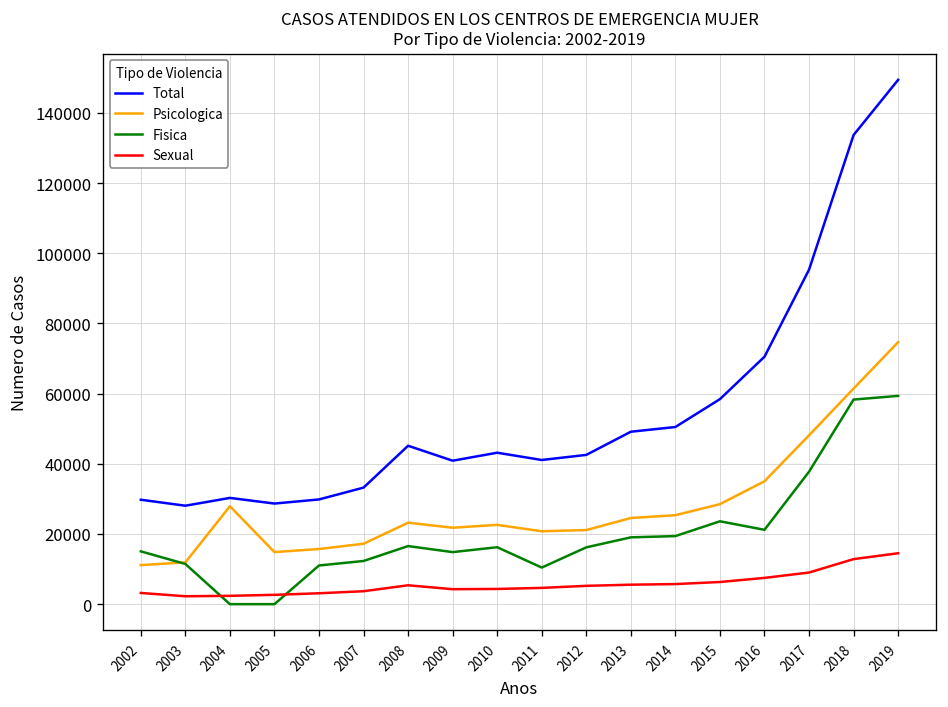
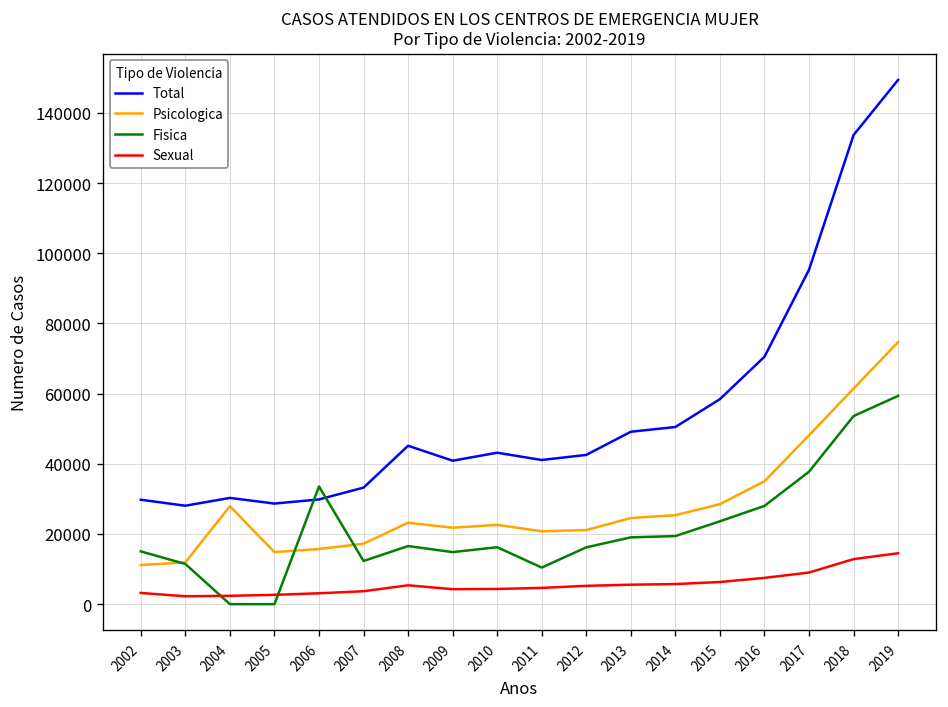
Fisica, 2006: 11000 -> 34000
Fisica, 2016: 21000 -> 28000
Fisica, 2018: 58000 -> 54000
